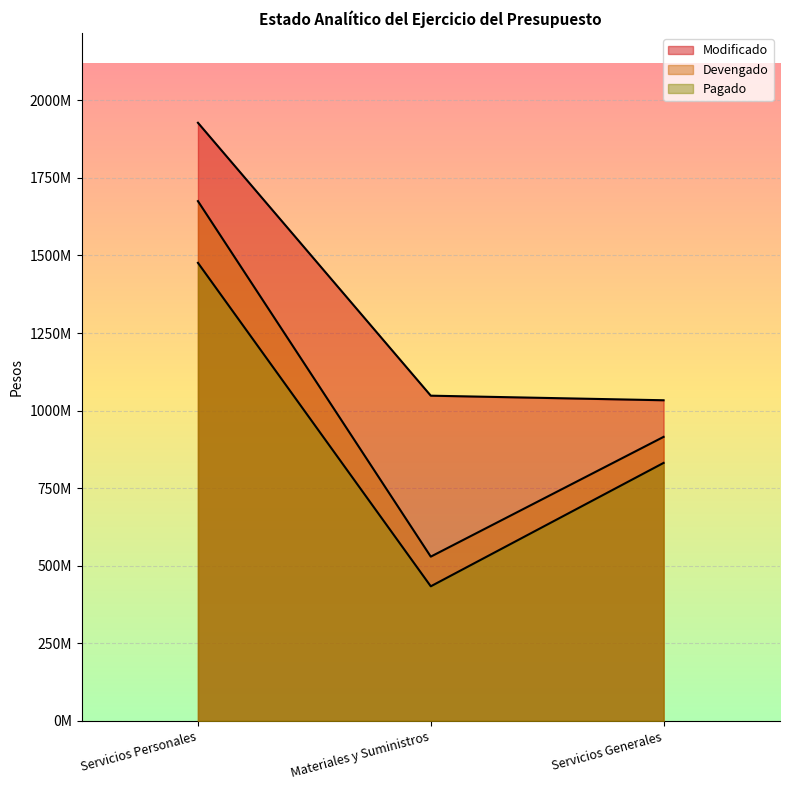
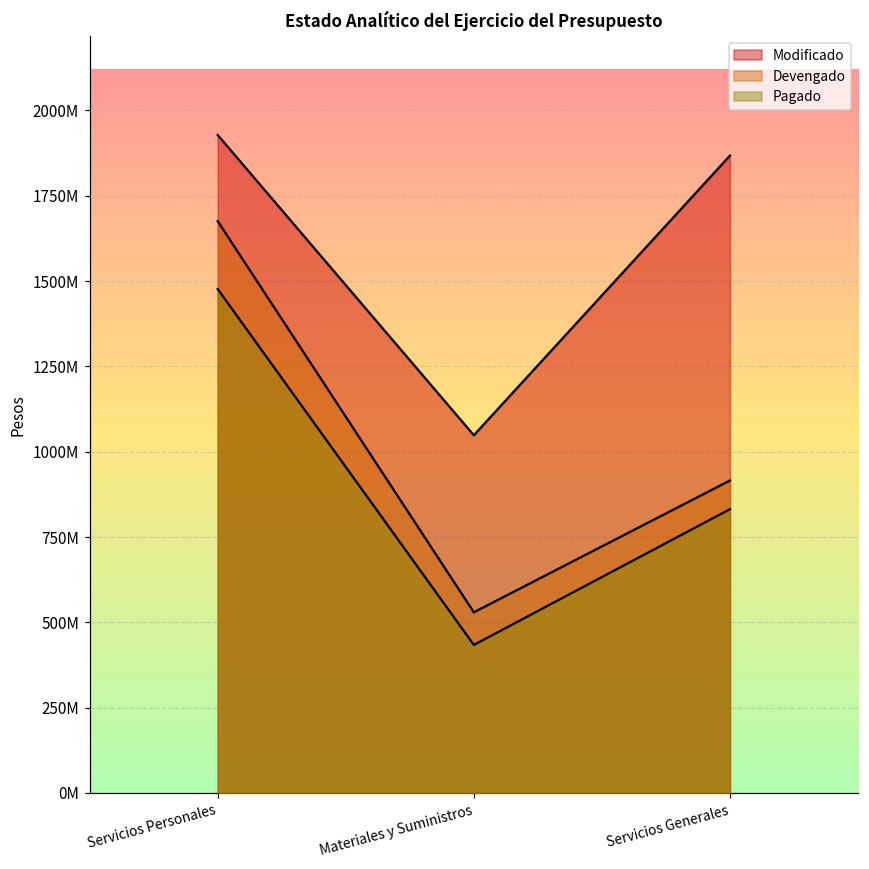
Modificado, Servicios Generales: 1030000000 -> 1870000000
